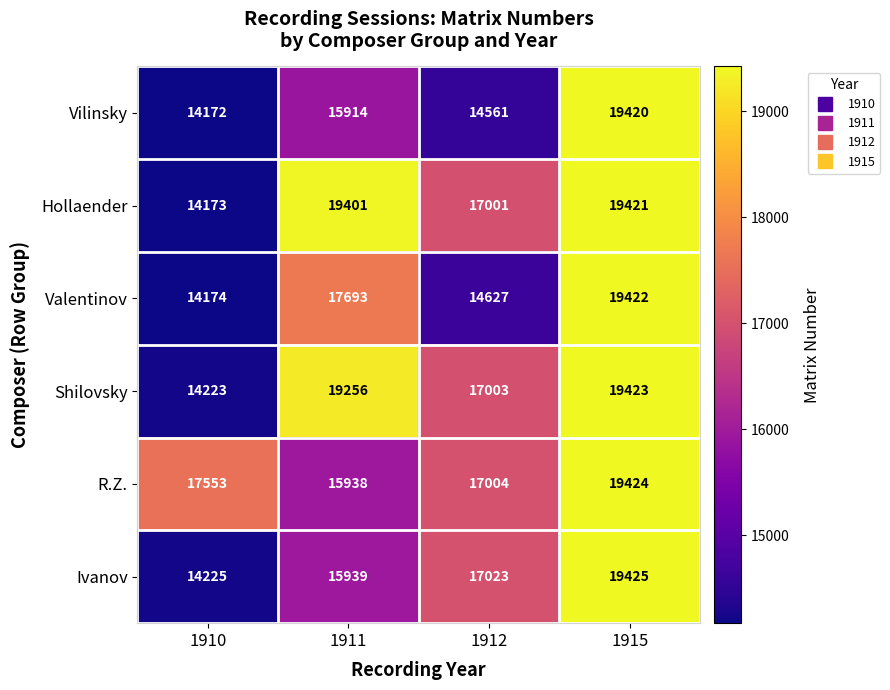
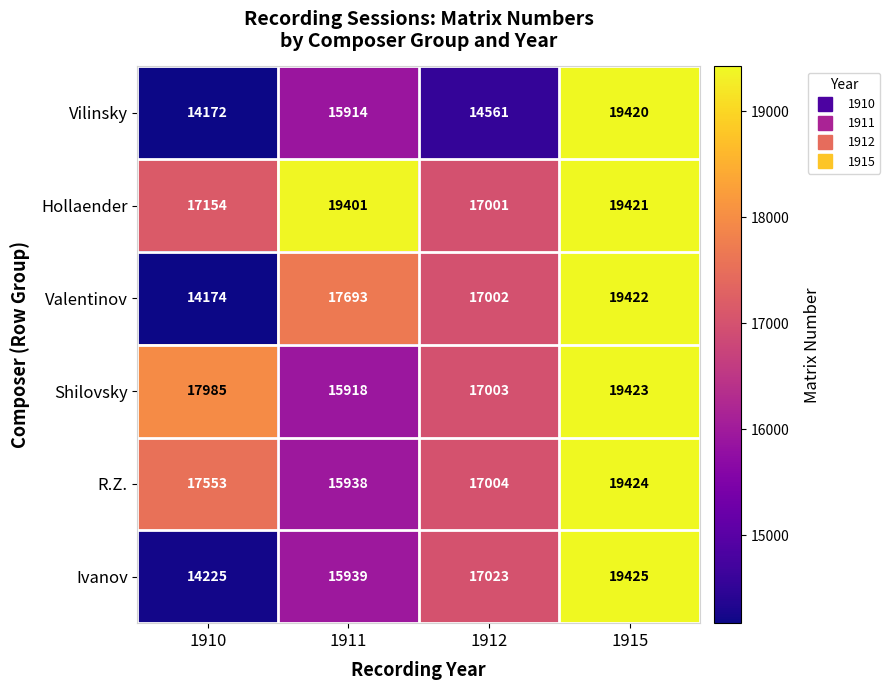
Hollaender, 1910: 14173 -> 17154
Valentinov, 1912: 14627 -> 17002
Shilovsky, 1910: 14223 -> 17985
Shilovsky, 1911: 19256 -> 15918
